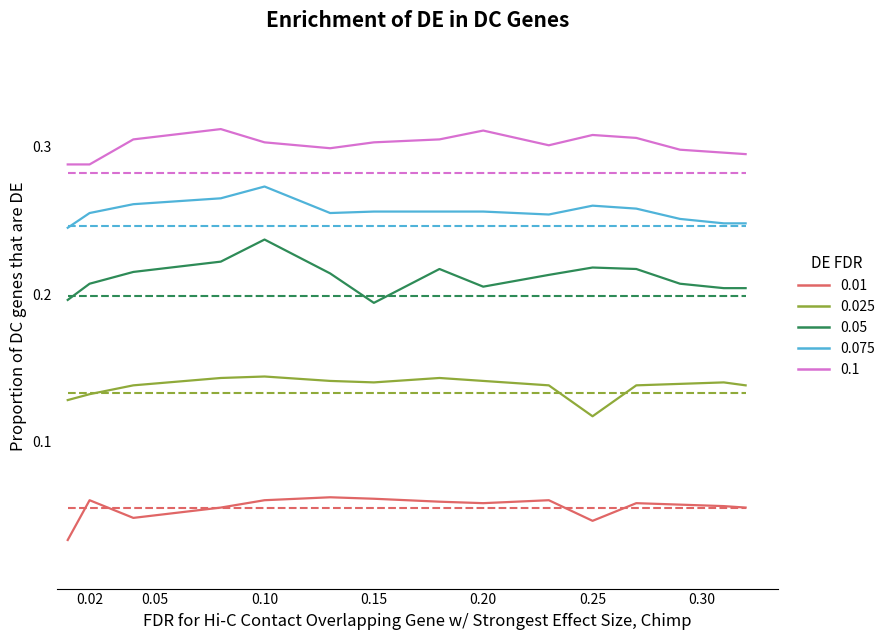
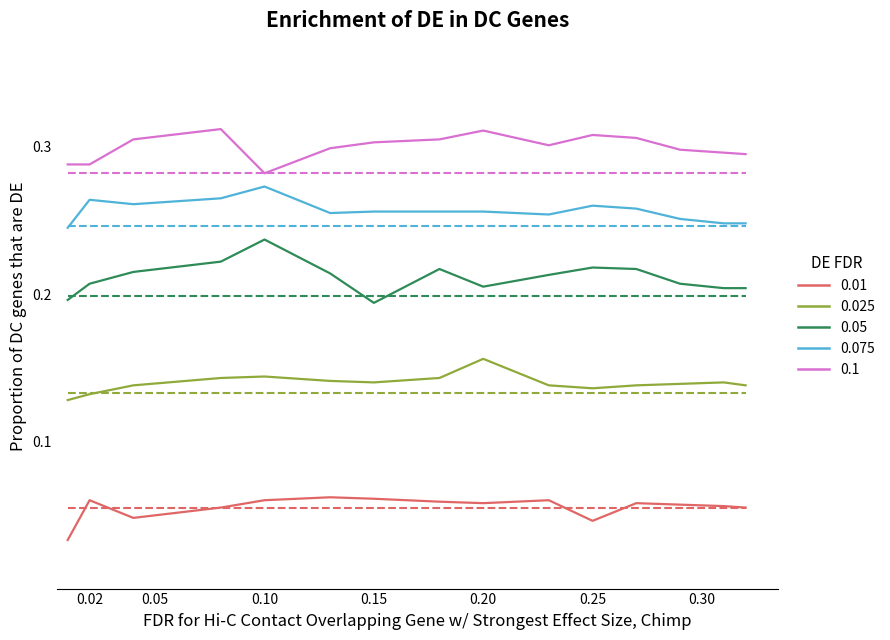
0.075, 0.02: 0.255 -> 0.264
0.1, 0.10: 0.303 -> 0.282
0.025, 0.20: 0.141 -> 0.156
0.025, 0.25: 0.117 -> 0.136
